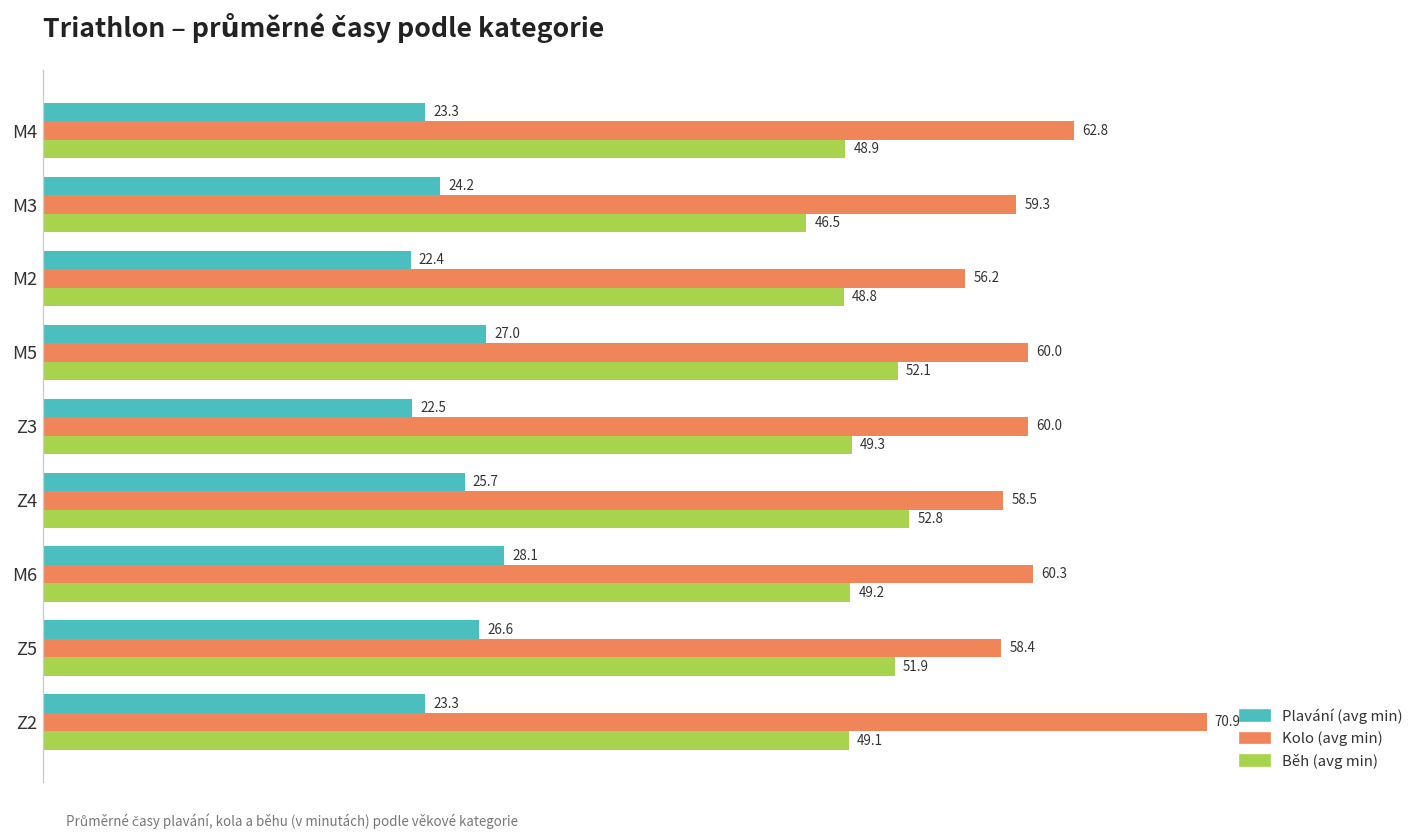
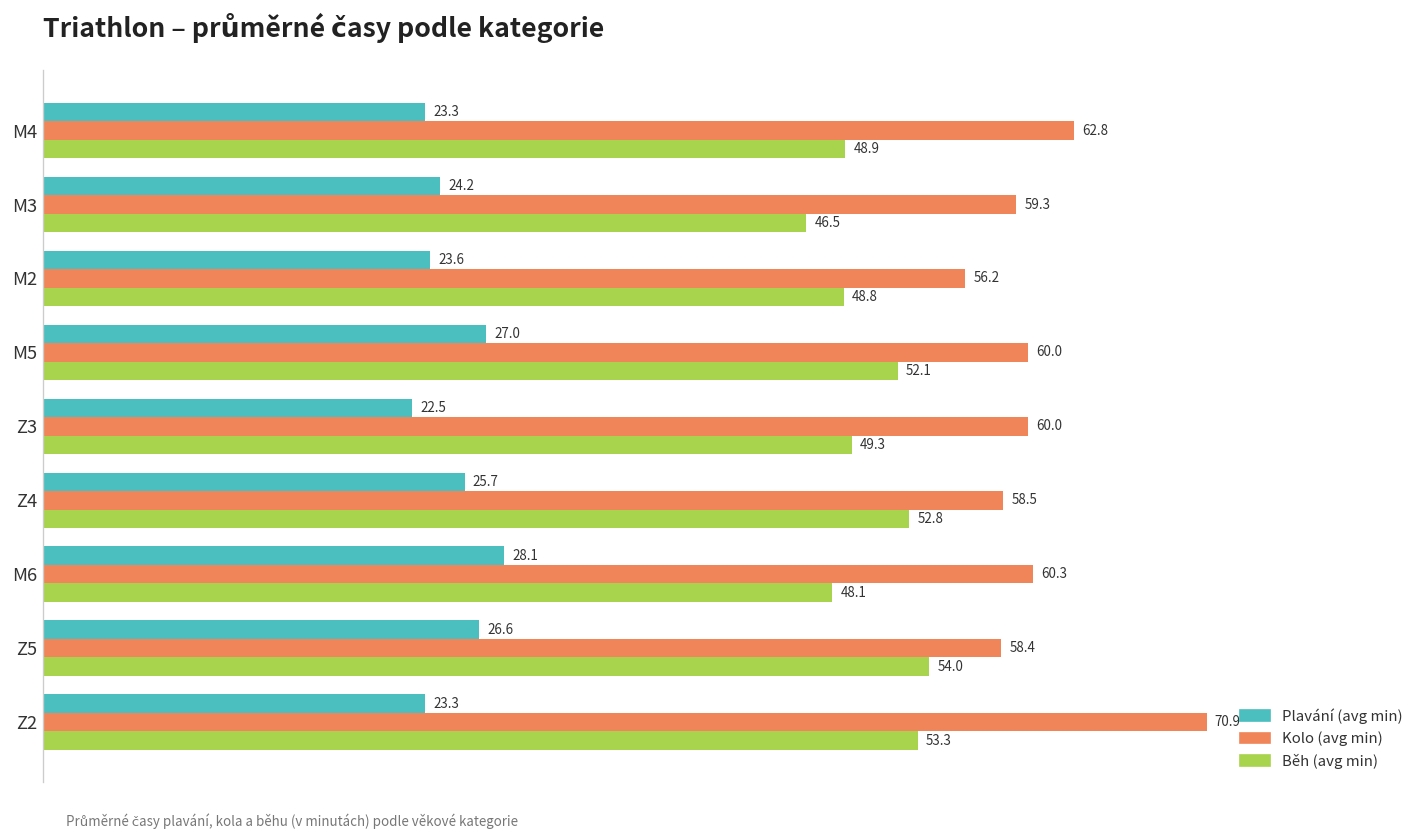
Plavání (avg min), M2: 22.4 -> 23.6
Běh (avg min), M6: 49.2 -> 48.1
Běh (avg min), Z5: 51.9 -> 54.0
Běh (avg min), Z2: 49.1 -> 53.3
